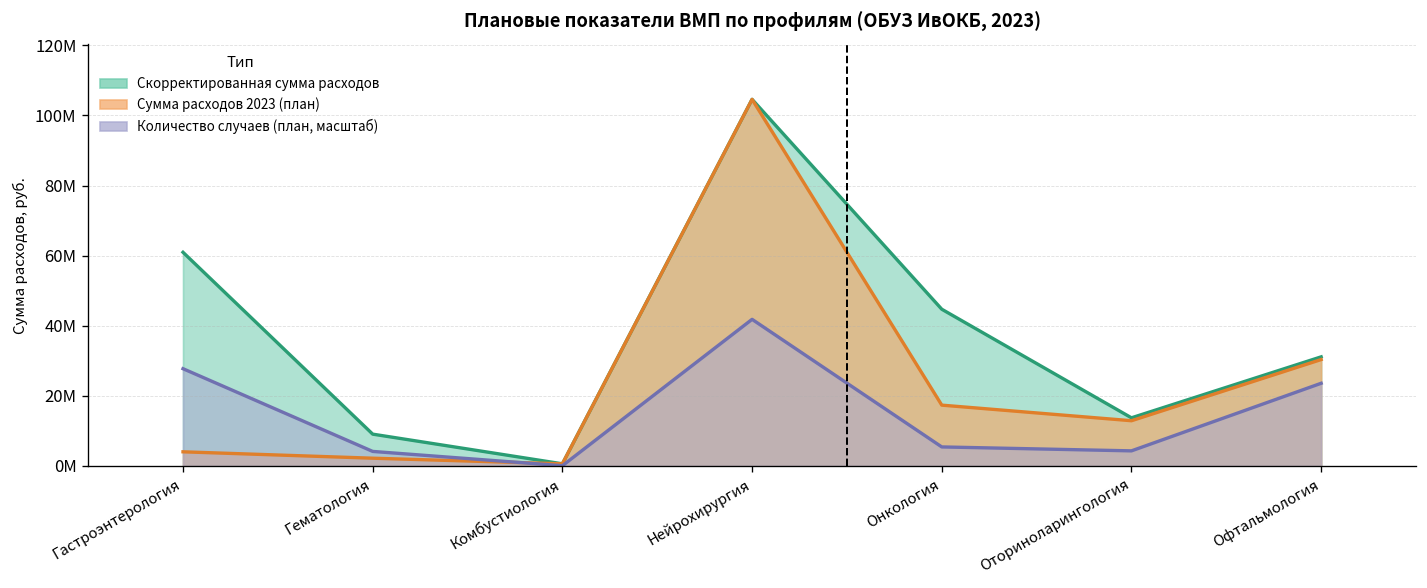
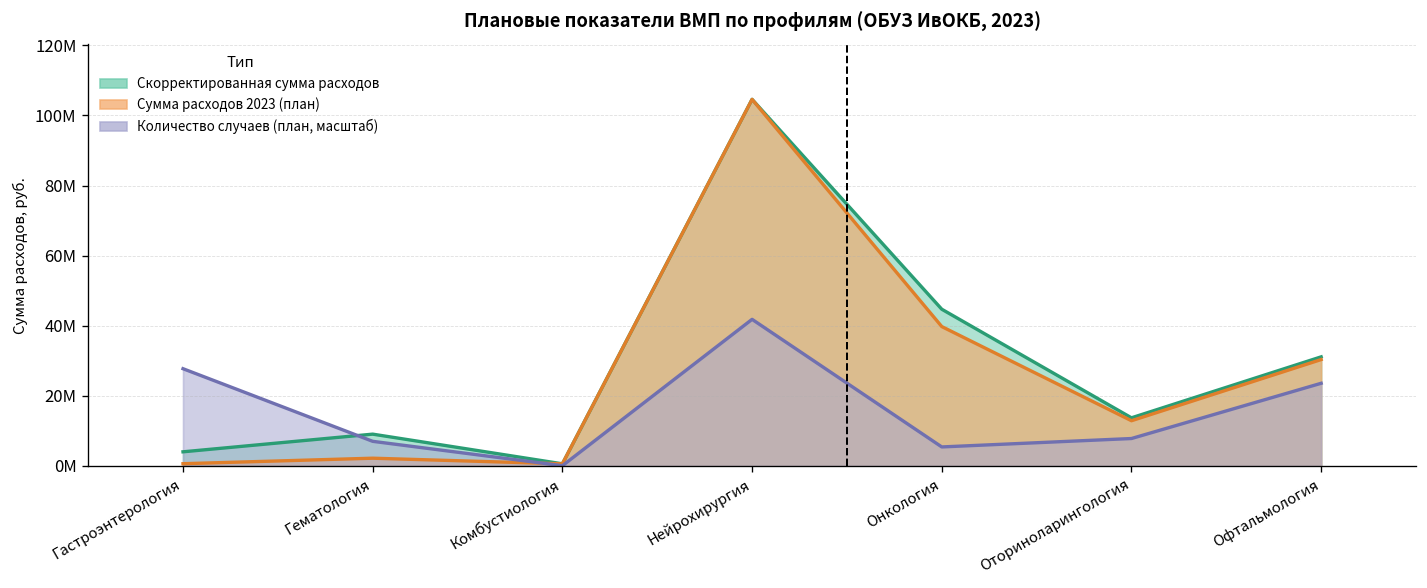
Скорректированная сумма расходов, Гастроэнтерология: 61000000 -> 4000000
Сумма расходов 2023 (план), Гастроэнтерология: 4000000 -> 1000000
Количество случаев (план, масштаб), Гематология: 4000000 -> 7000000
Сумма расходов 2023 (план), Онкология: 17000000 -> 40000000
Количество случаев (план, масштаб), Оториноларингология: 4000000 -> 8000000
